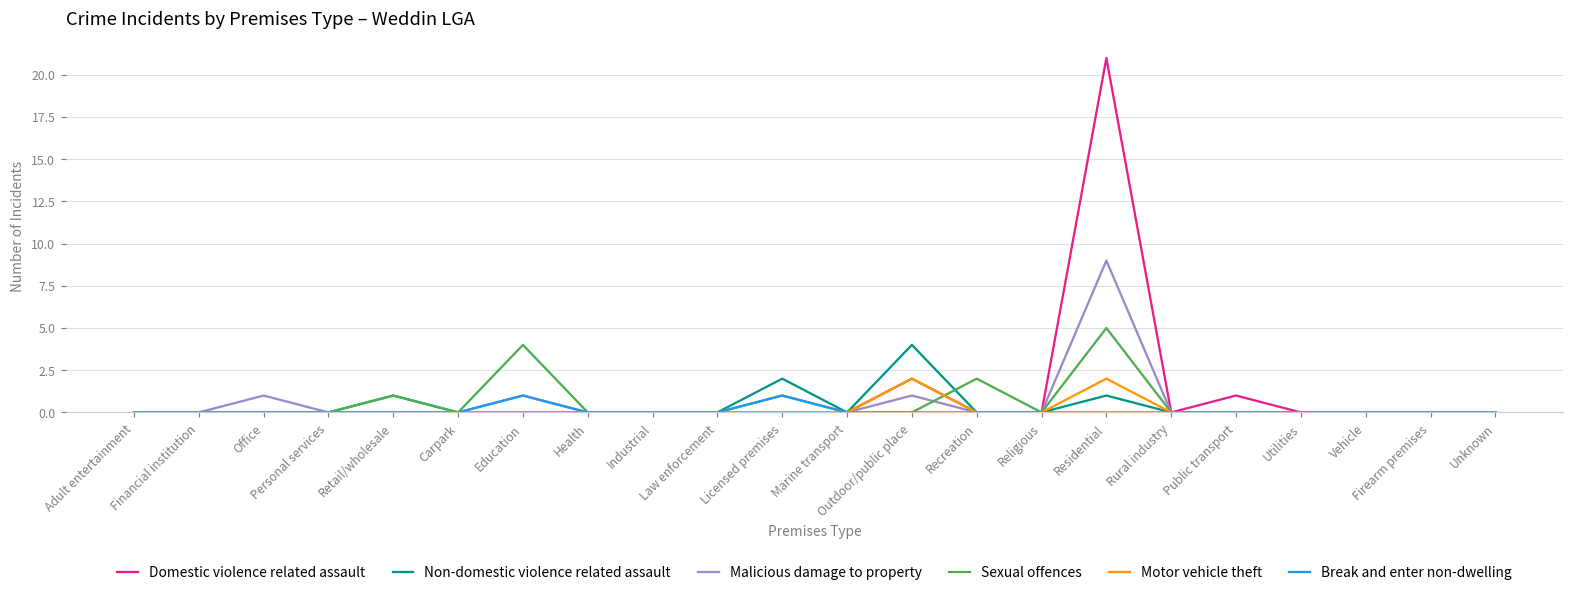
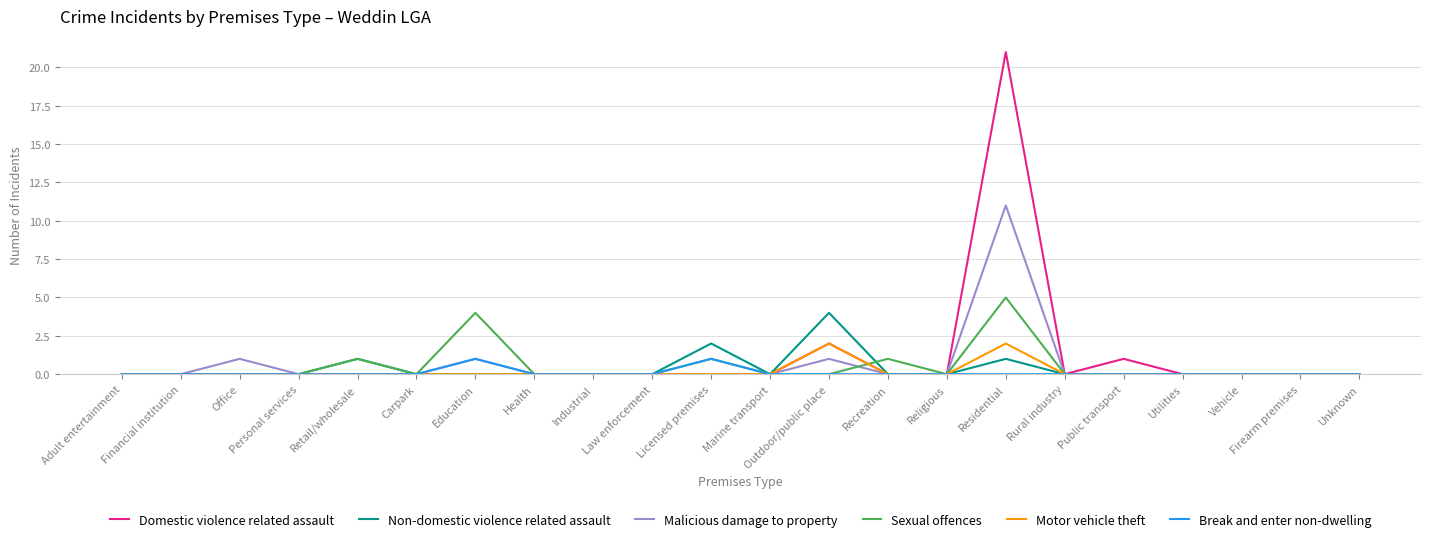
Sexual offences, Recreation: 2 -> 1
Malicious damage to property, Residential: 9 -> 11
